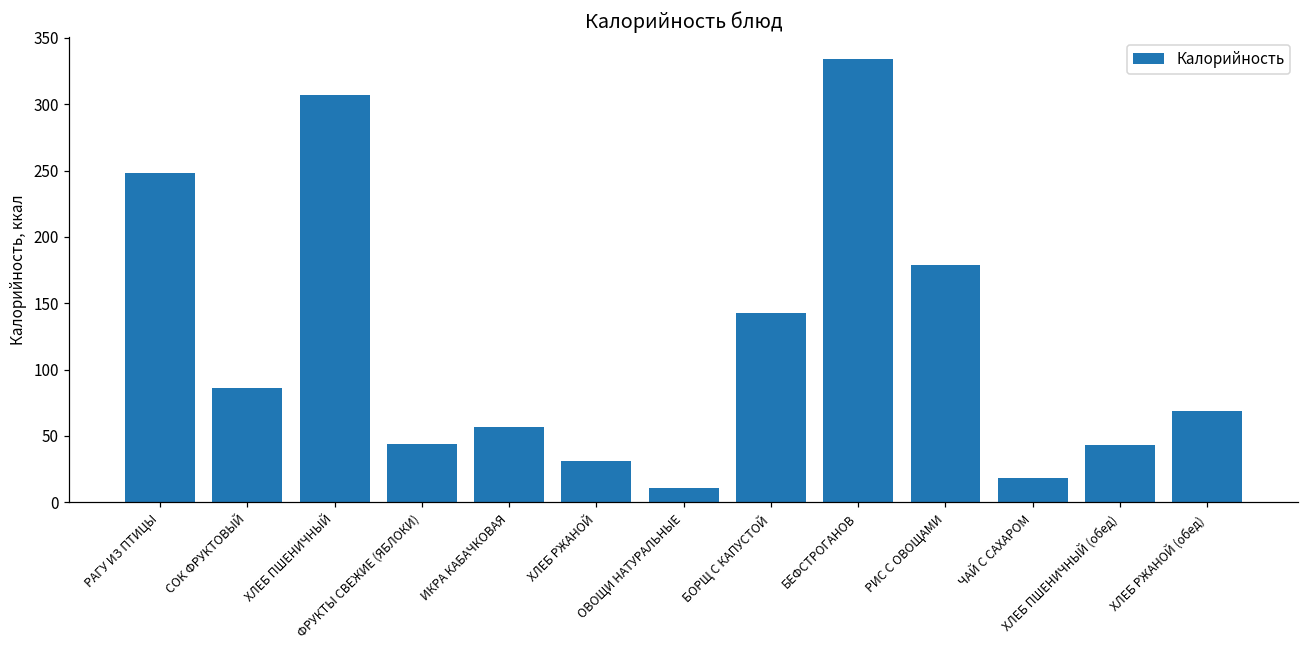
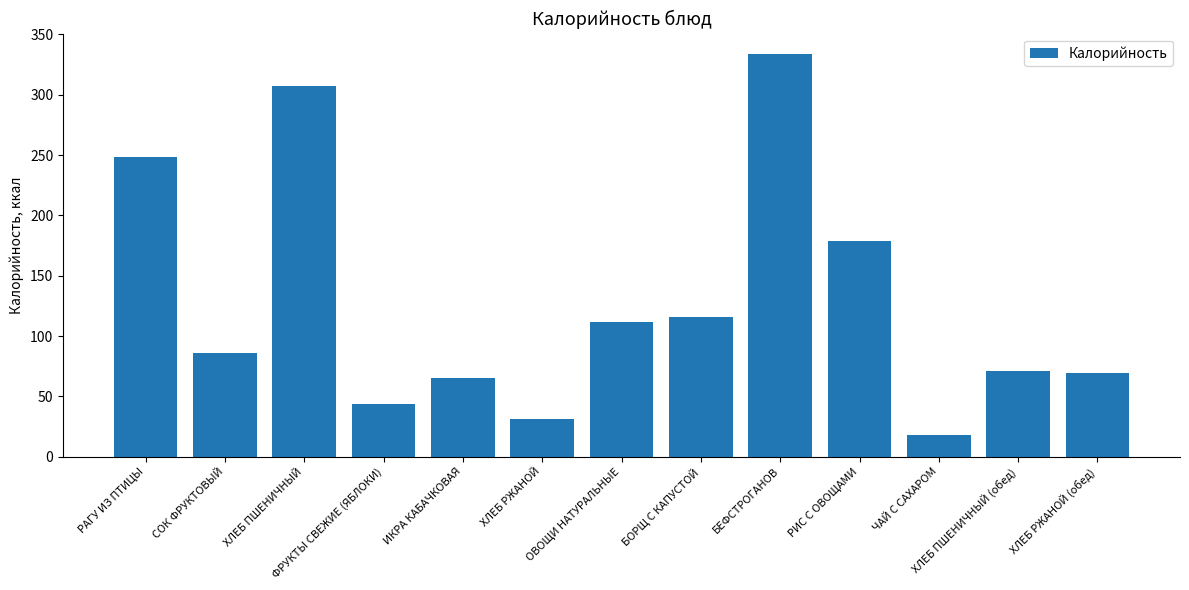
ИКРА КАБАЧКОВАЯ: 57 -> 65
ОВОЩИ НАТУРАЛЬНЫЕ: 11 -> 112
БОРЩ С КАПУСТОЙ: 143 -> 116
ХЛЕБ ПШЕНИЧНЫЙ (обед): 43 -> 71
